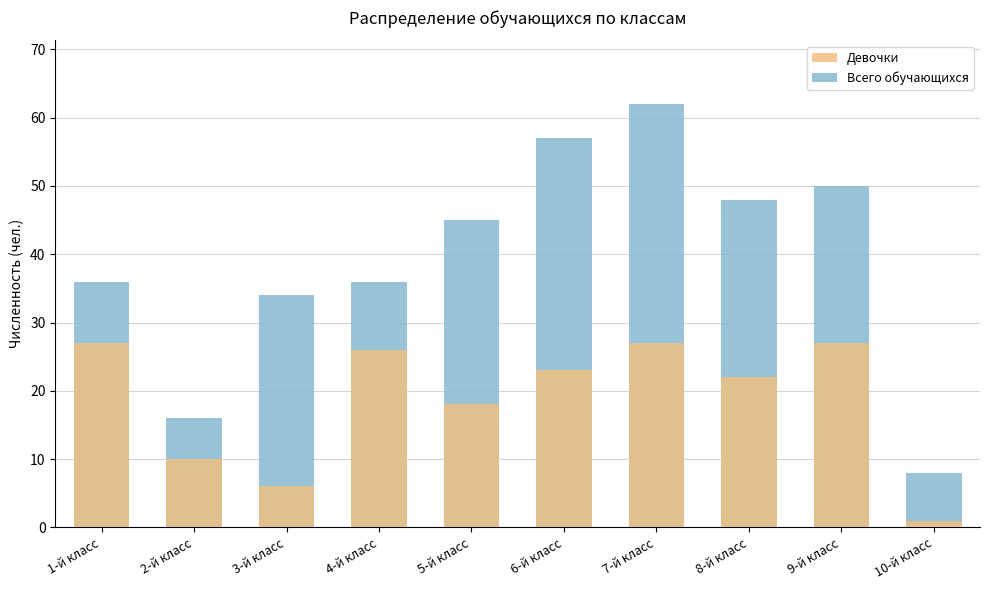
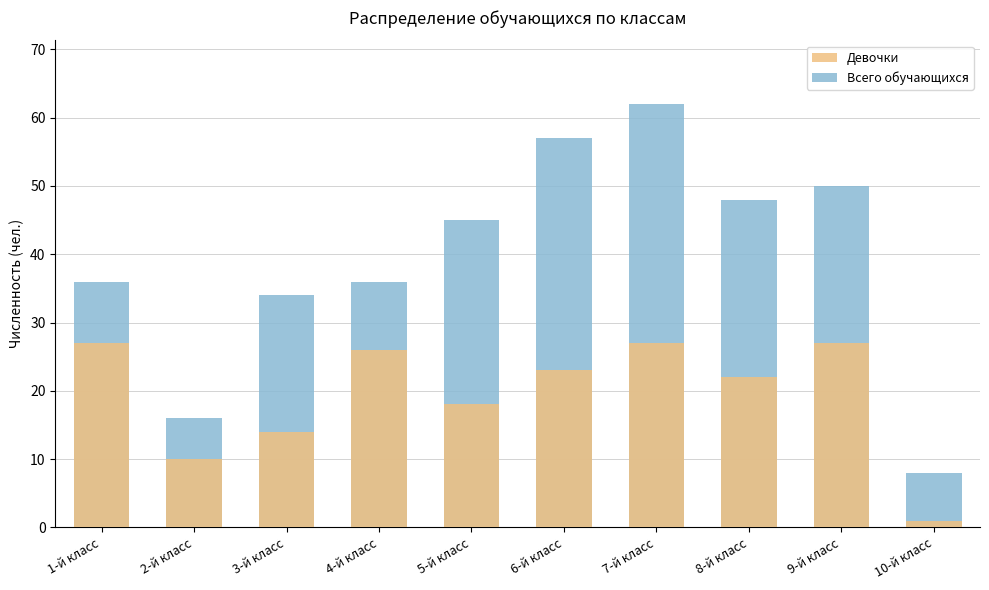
Девочки, 3-й класс: 6 -> 14
